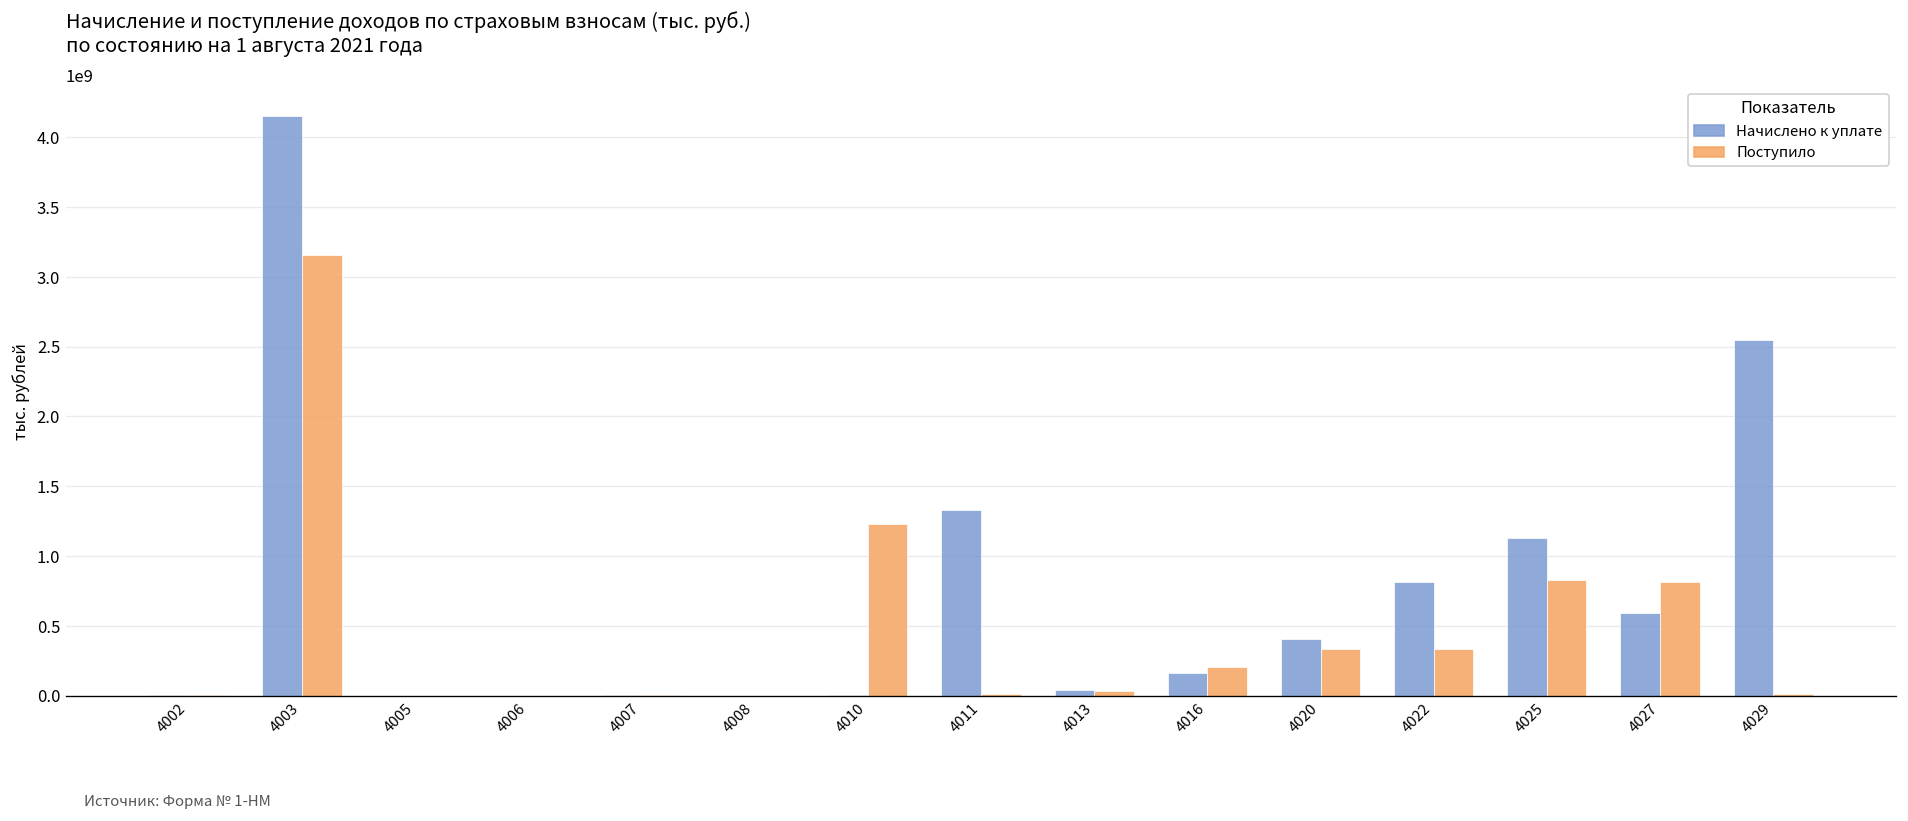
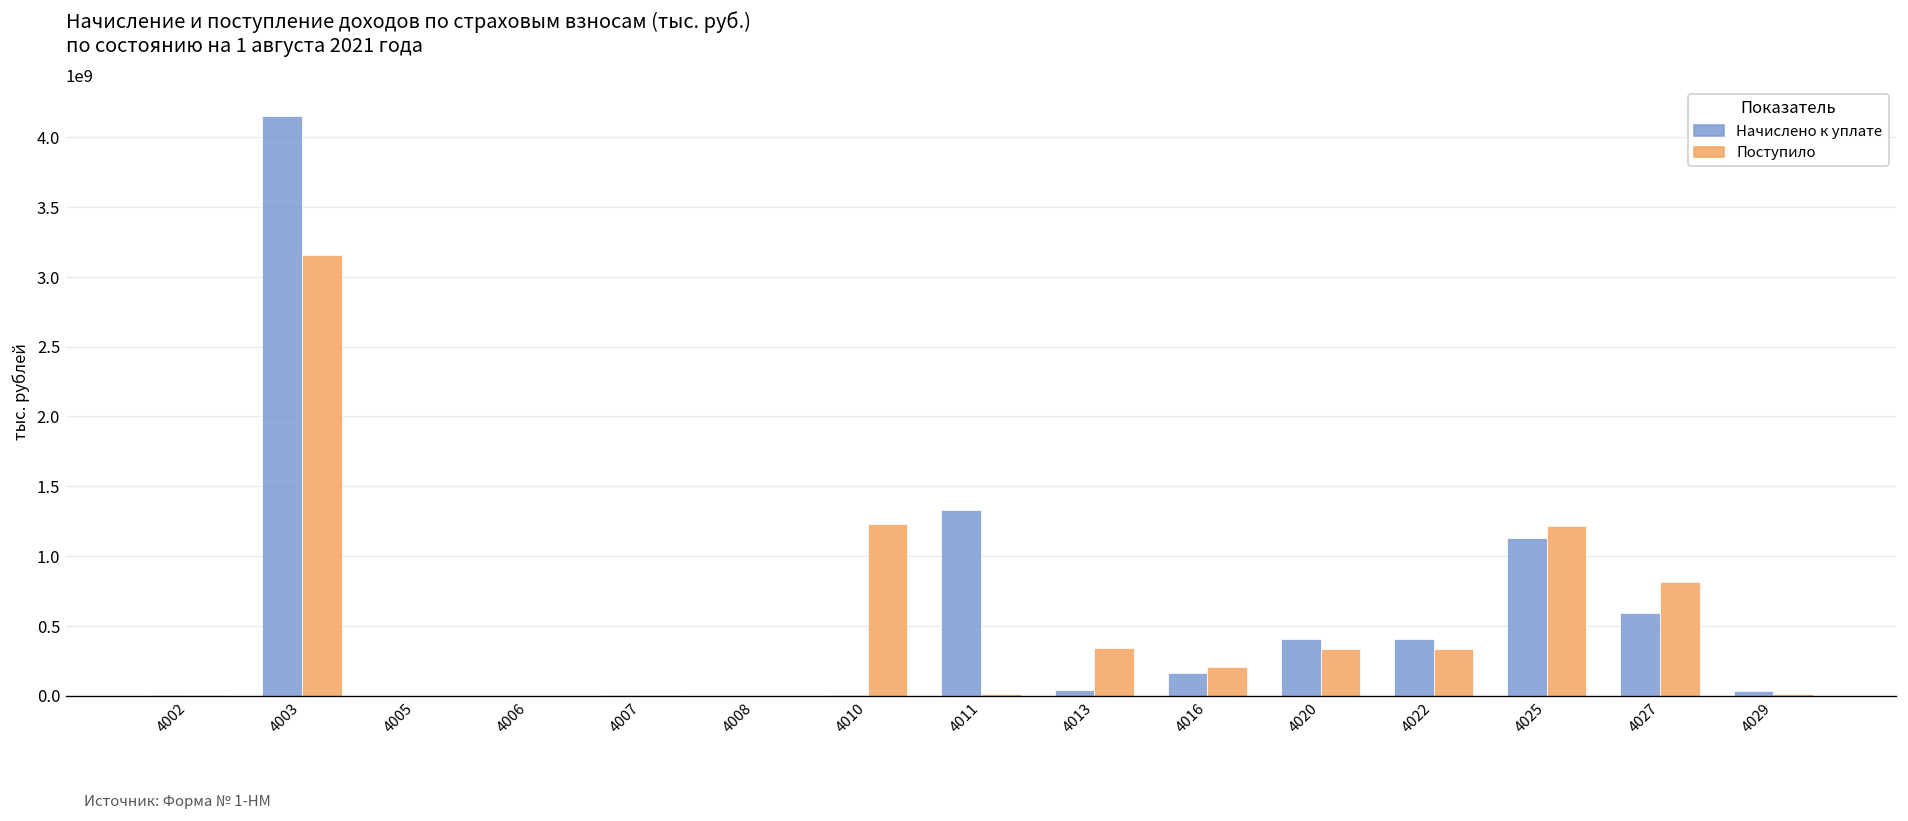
Поступило, 4013: 30000000 -> 340000000
Начислено к уплате, 4022: 810000000 -> 410000000
Поступило, 4025: 830000000 -> 1220000000
Начислено к уплате, 4029: 2550000000 -> 30000000
